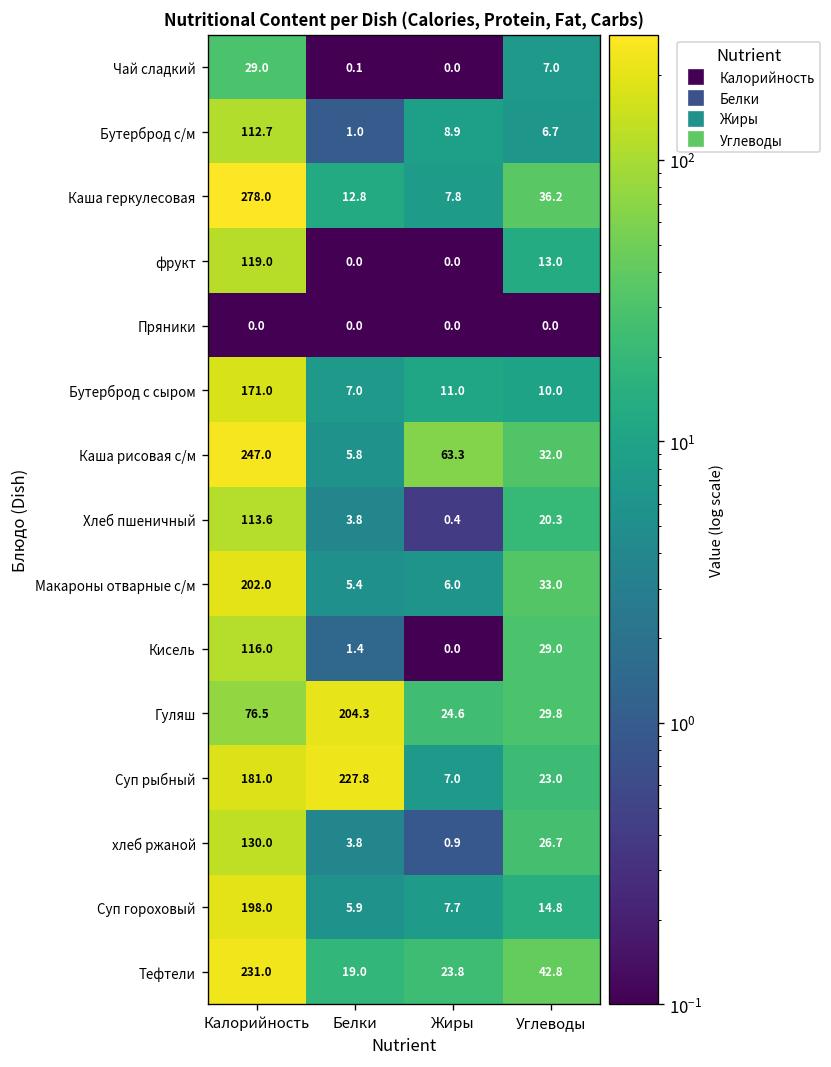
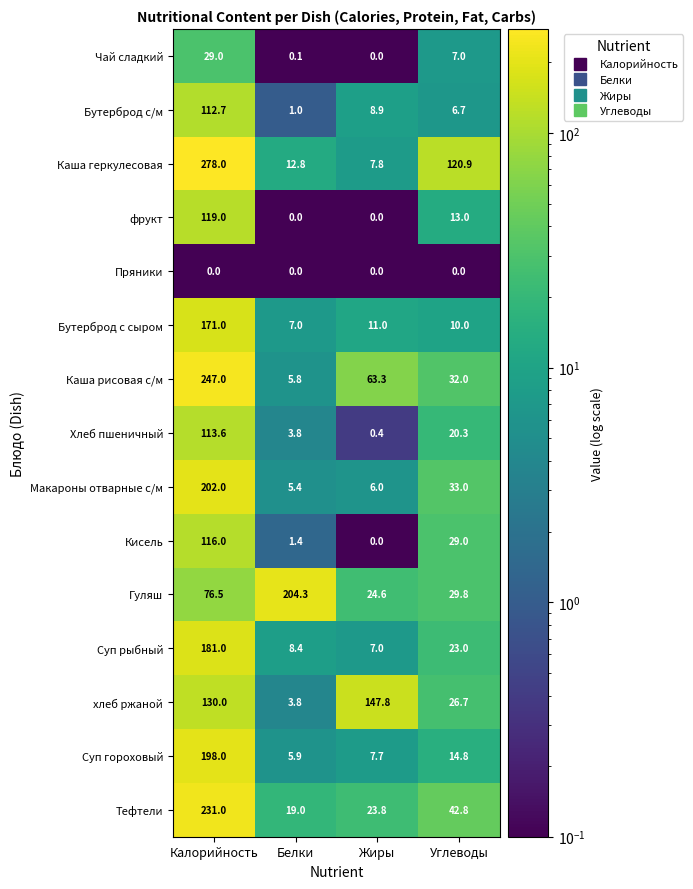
Каша геркулесовая, Углеводы: 36.2 -> 120.9
Суп рыбный, Белки: 227.8 -> 8.4
хлеб ржаной, Жиры: 0.9 -> 147.8
